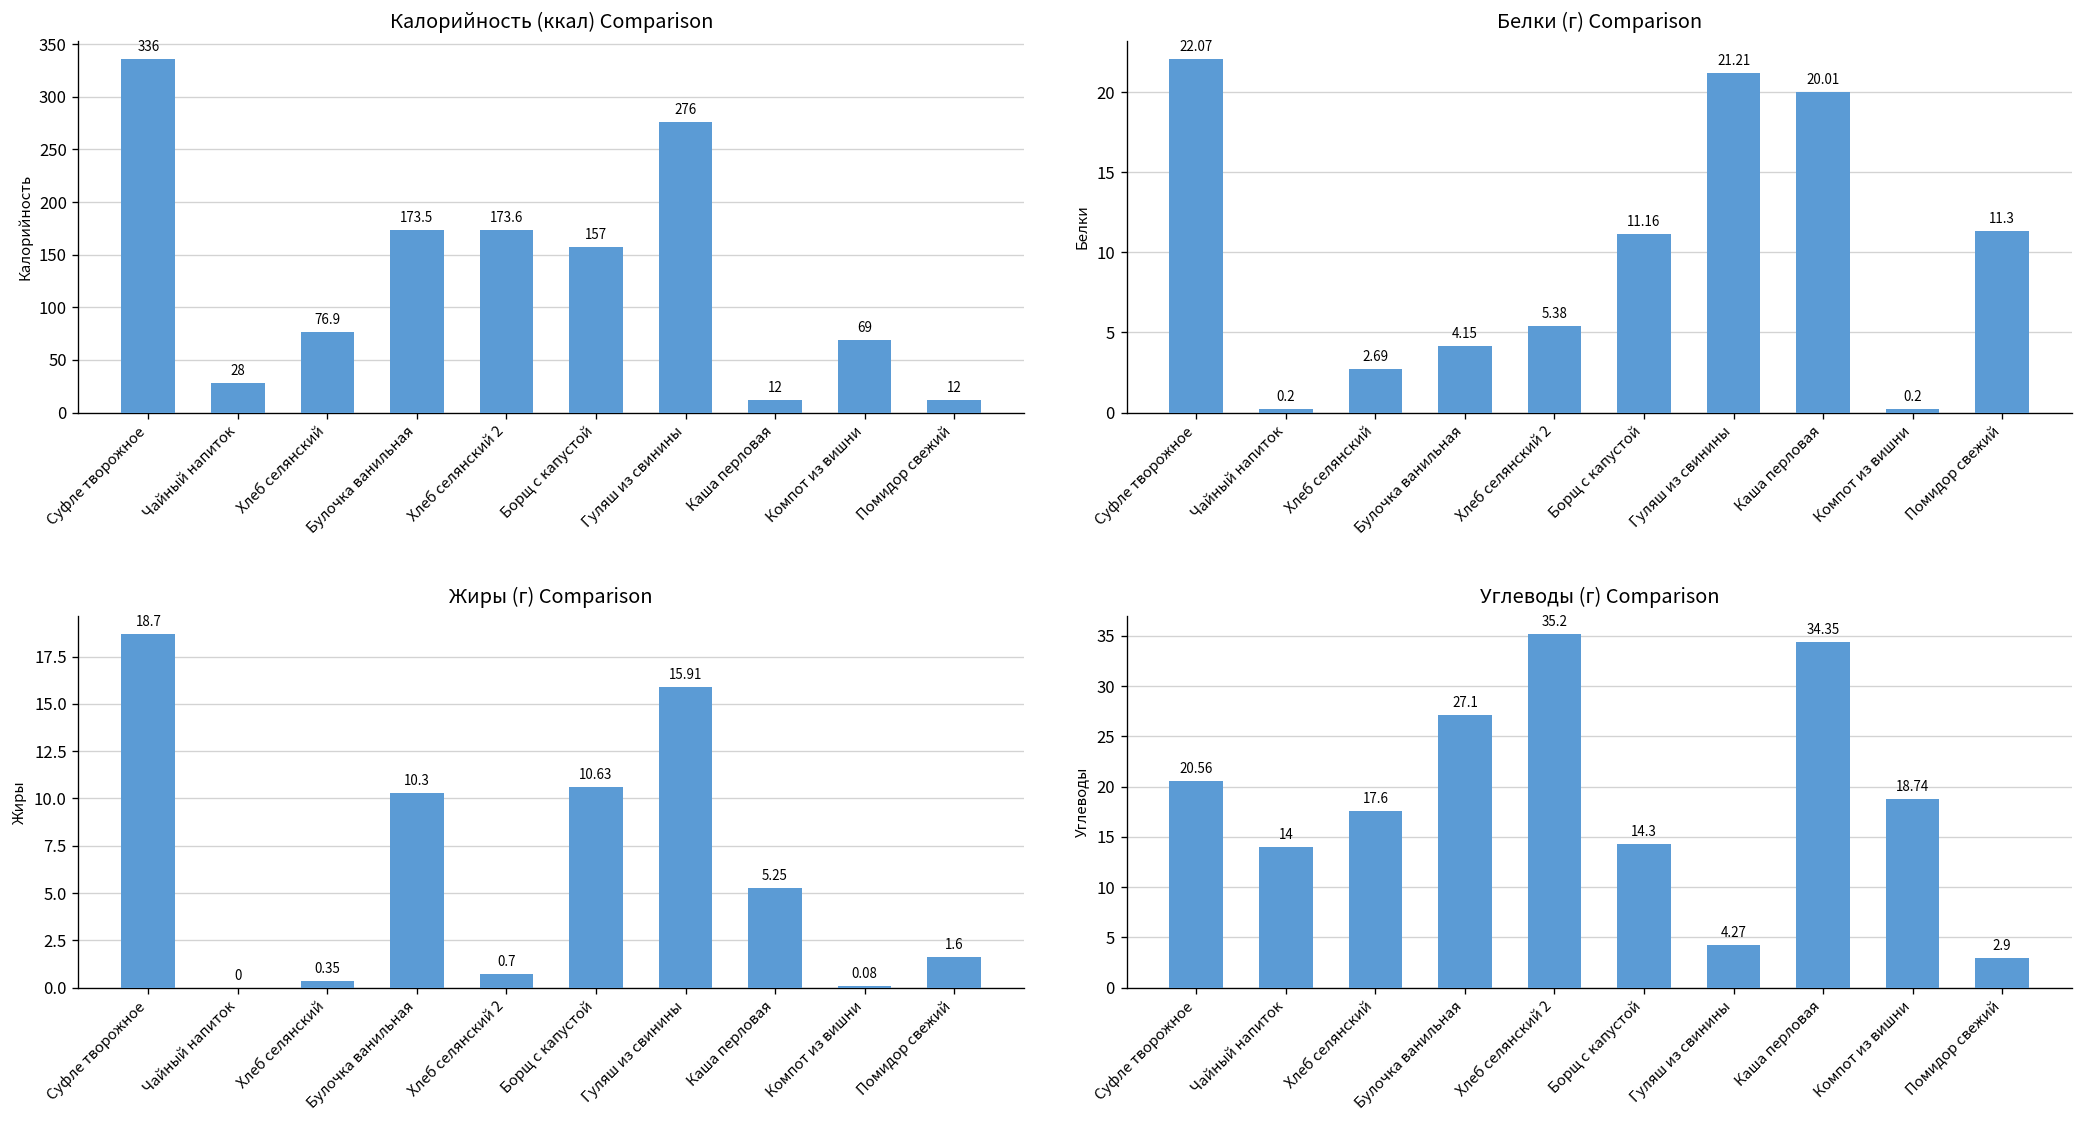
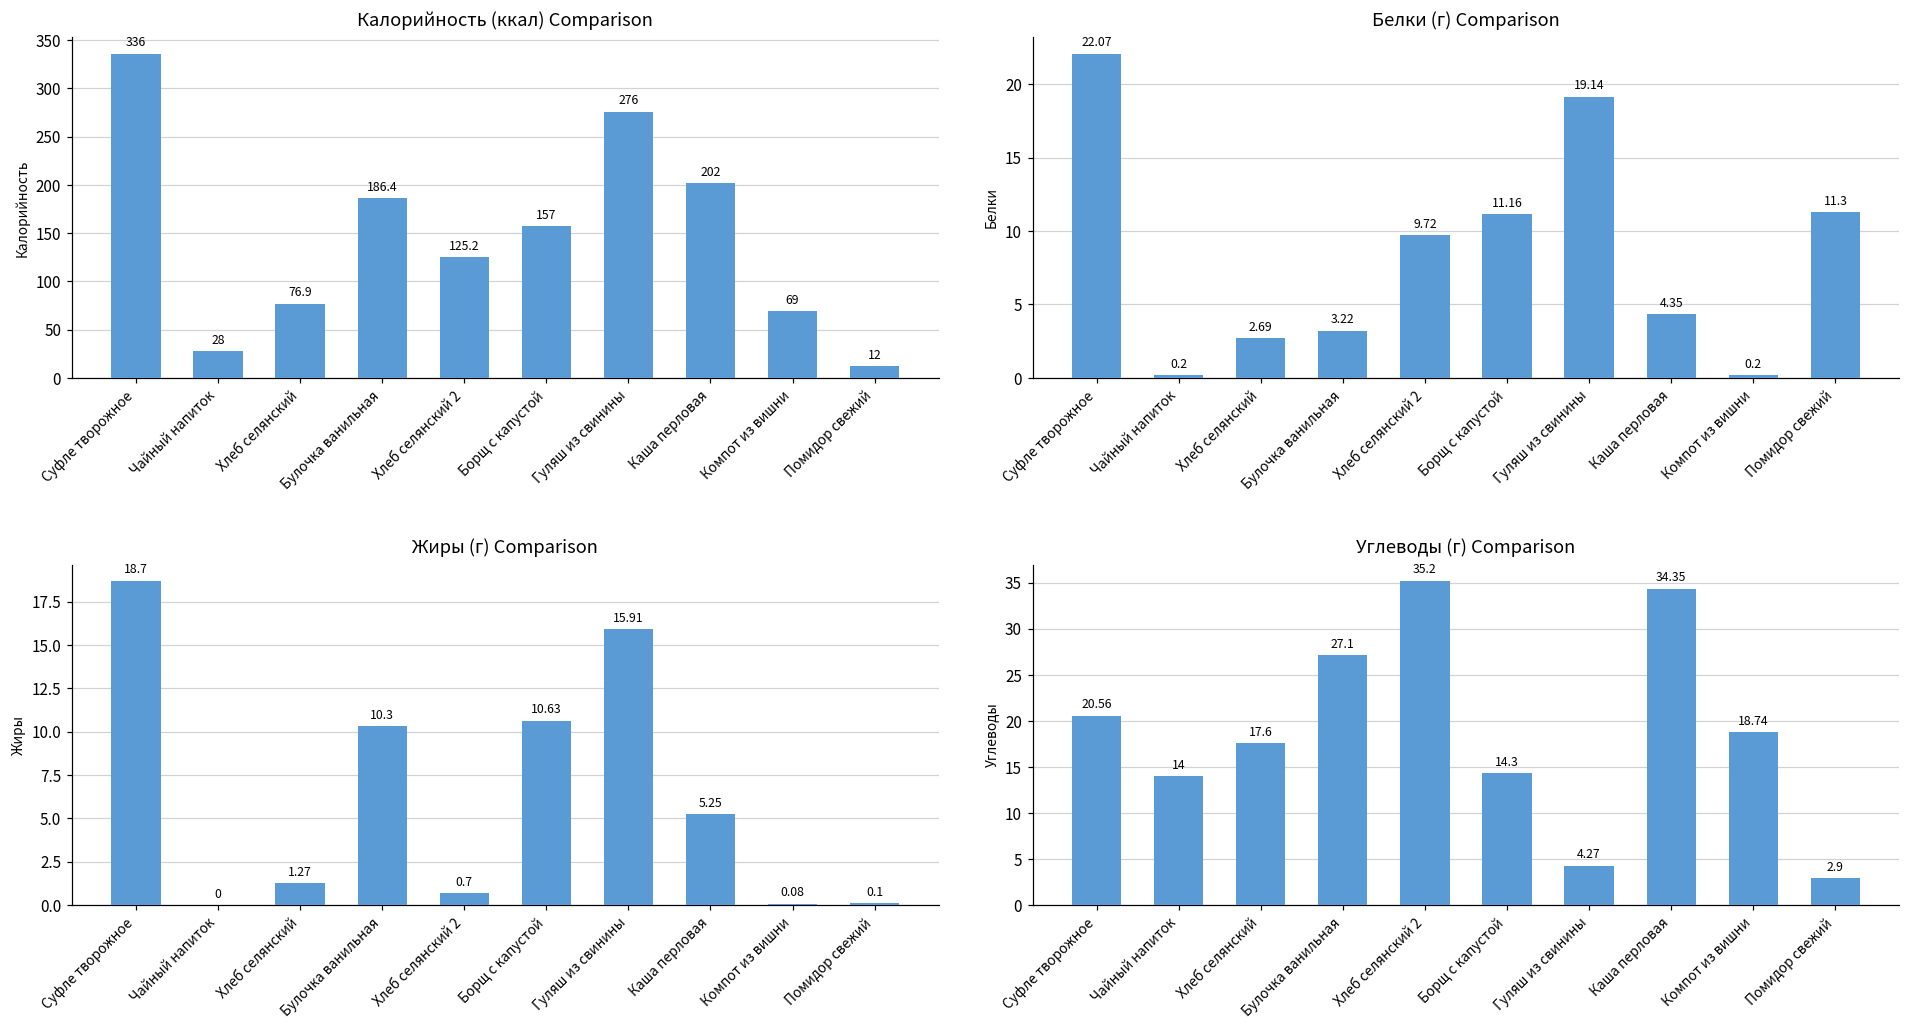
Калорийность (ккал) Comparison, Булочка ванильная: 173.5 -> 186.4
Калорийность (ккал) Comparison, Хлеб селянский 2: 173.6 -> 125.2
Калорийность (ккал) Comparison, Каша перловая: 12 -> 202
Белки (г) Comparison, Булочка ванильная: 4.15 -> 3.22
Белки (г) Comparison, Хлеб селянский 2: 5.38 -> 9.72
Белки (г) Comparison, Гуляш из свинины: 21.21 -> 19.14
Белки (г) Comparison, Каша перловая: 20.01 -> 4.35
Жиры (г) Comparison, Хлеб селянский: 0.35 -> 1.27
Жиры (г) Comparison, Помидор свежий: 1.6 -> 0.1
